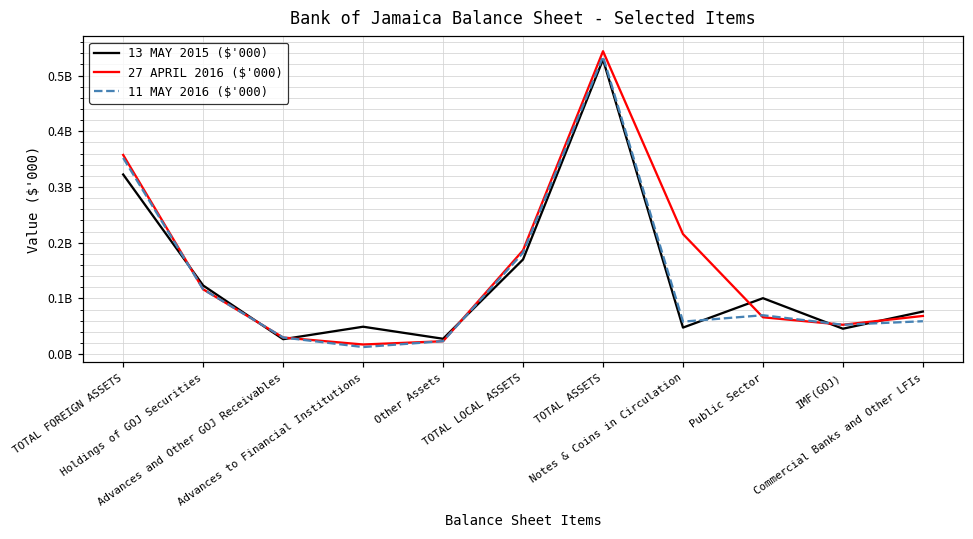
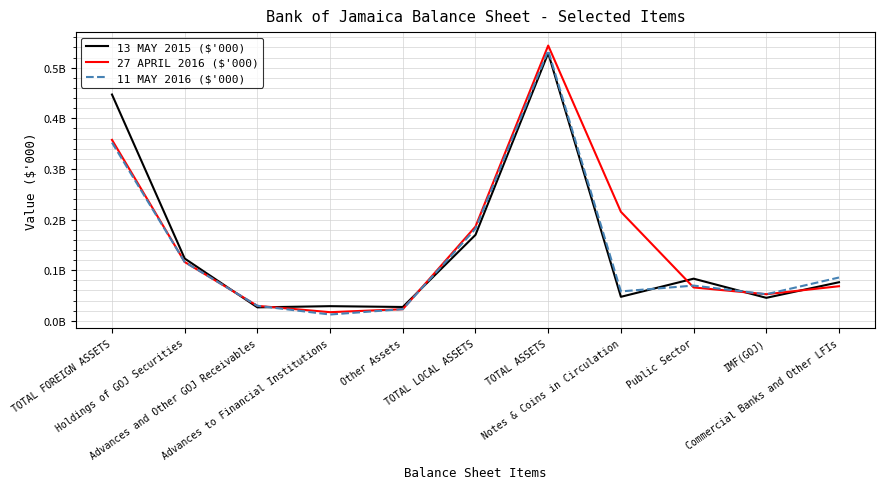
13 MAY 2015 ($'000), TOTAL FOREIGN ASSETS: 320000000 -> 450000000
13 MAY 2015 ($'000), Advances to Financial Institutions: 50000000 -> 30000000
13 MAY 2015 ($'000), Public Sector: 100000000 -> 80000000
11 MAY 2016 ($'000), Commercial Banks and Other LFIs: 60000000 -> 90000000
